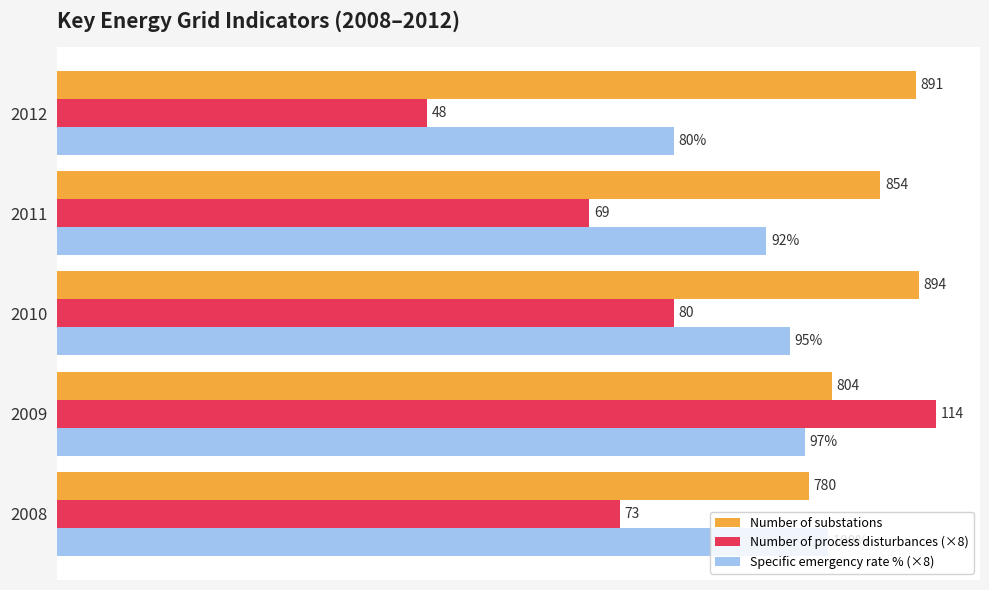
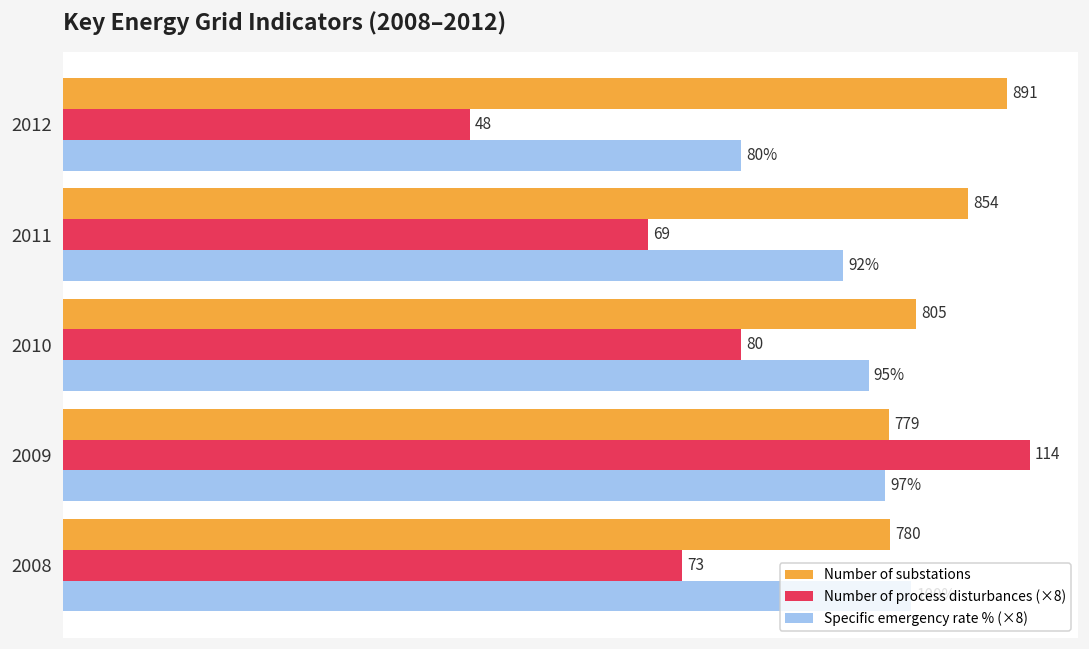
Number of substations, 2010: 894 -> 805
Number of substations, 2009: 804 -> 779
